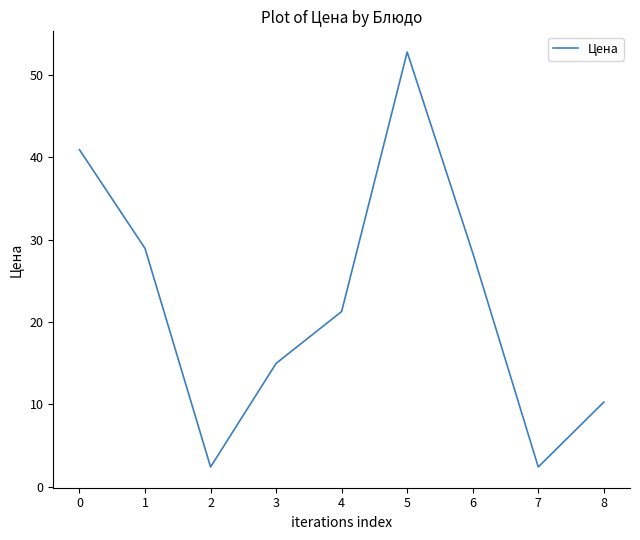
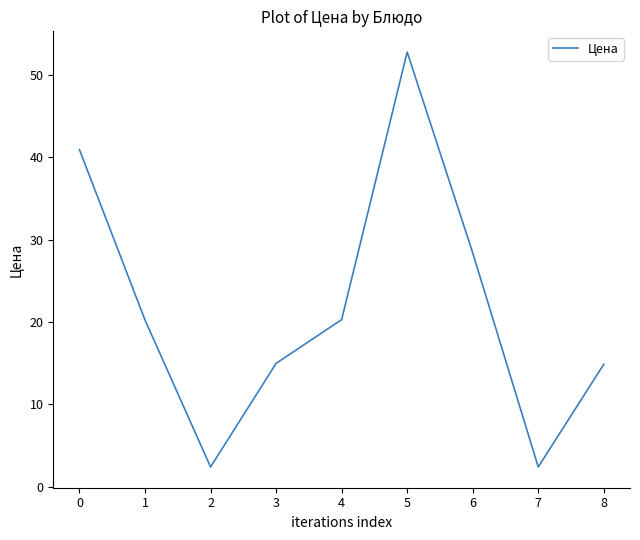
1: 29 -> 20
4: 21 -> 20
8: 10 -> 15
